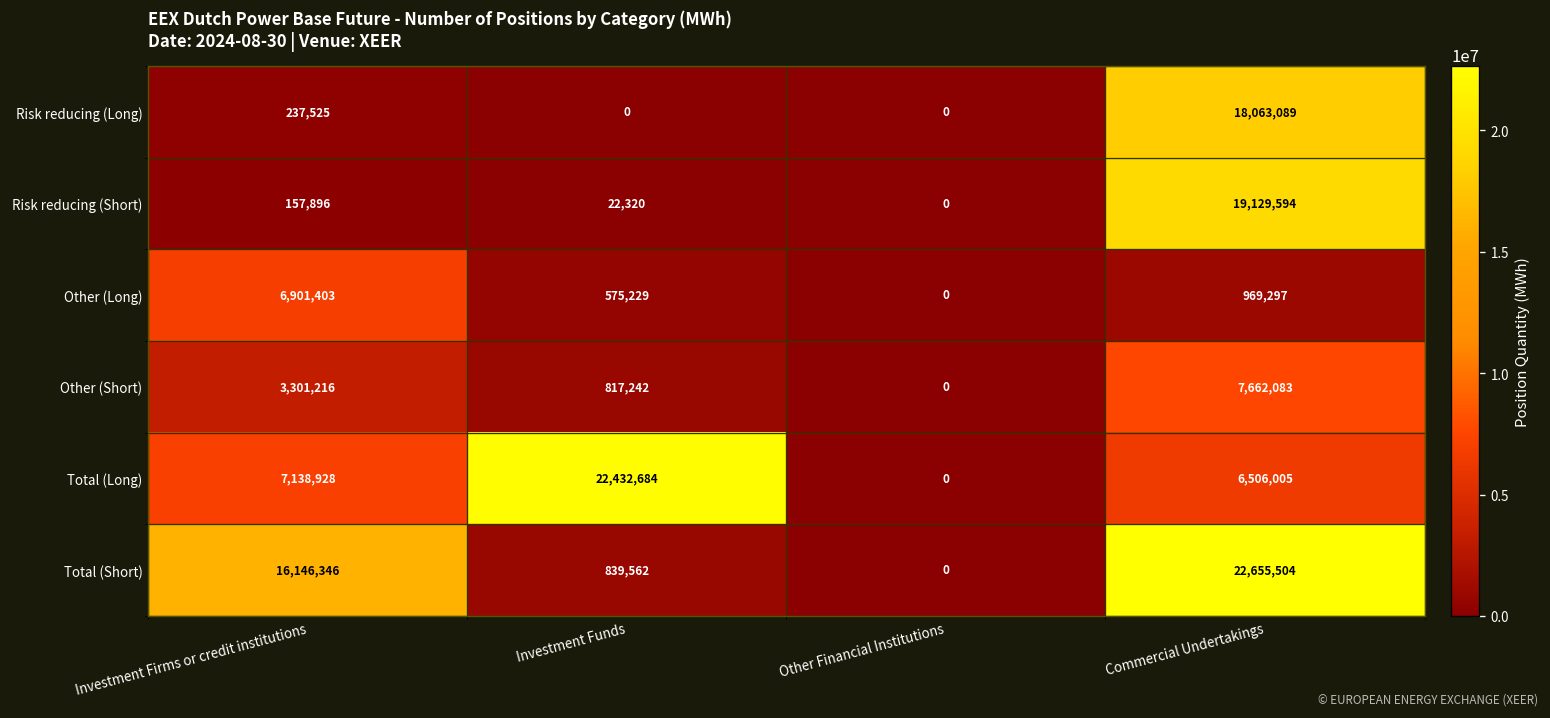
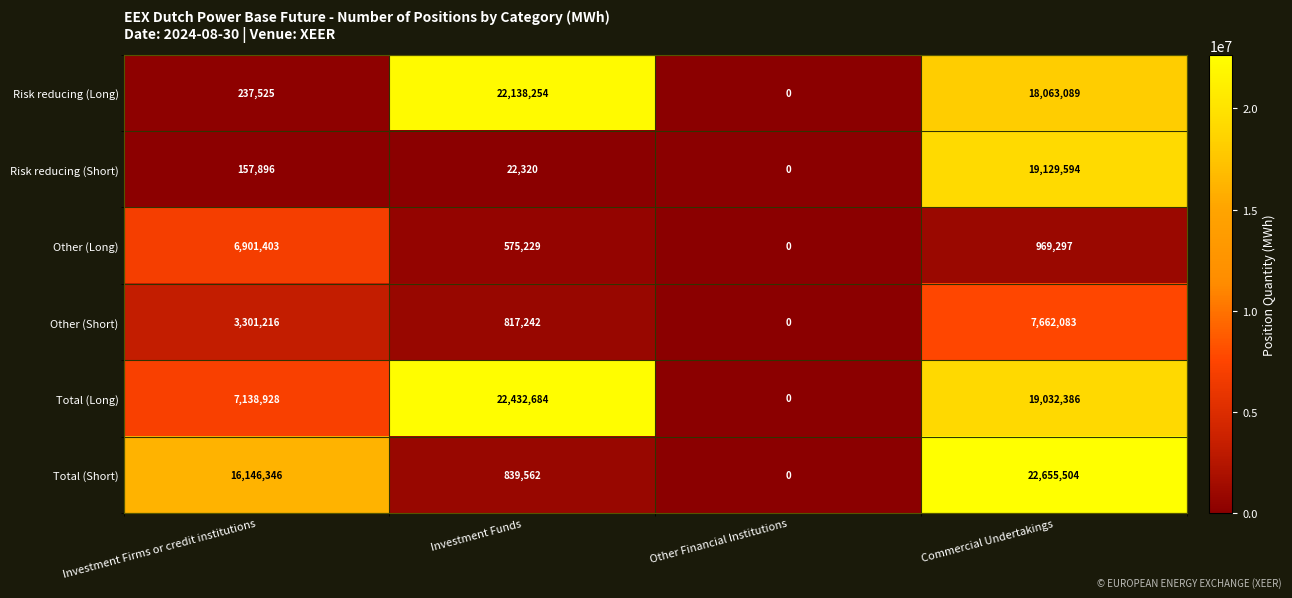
Risk reducing (Long), Investment Funds: 0 -> 22,138,254
Total (Long), Commercial Undertakings: 6,506,005 -> 19,032,386
